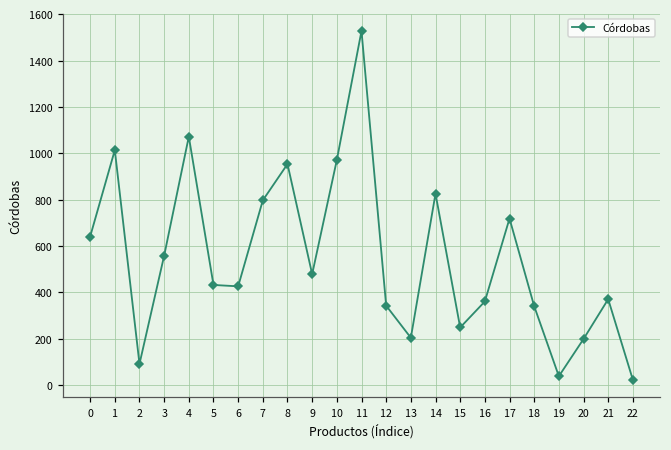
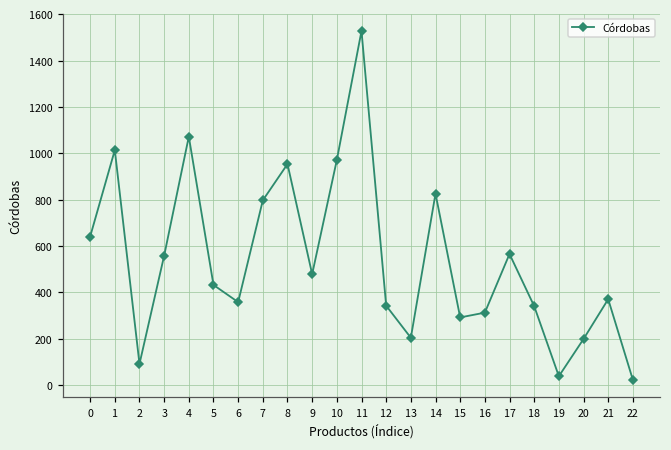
6: 430 -> 360
15: 250 -> 290
16: 360 -> 310
17: 720 -> 570
